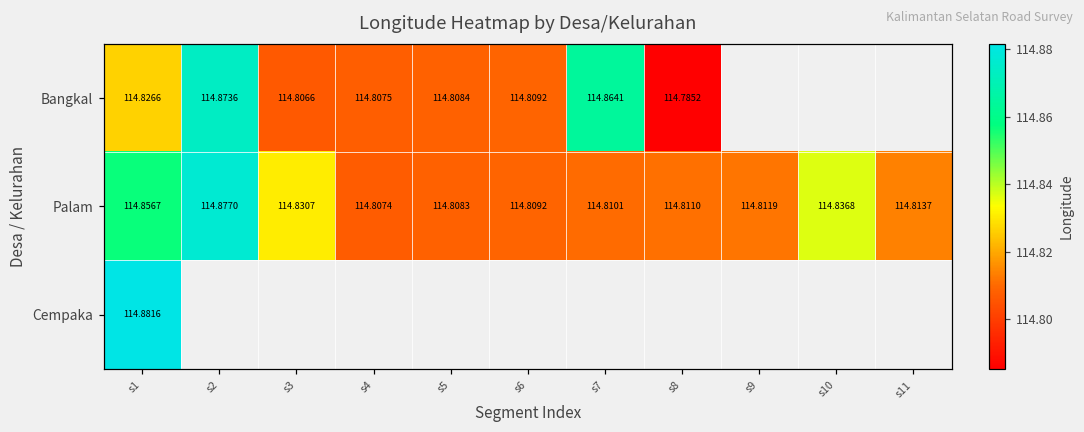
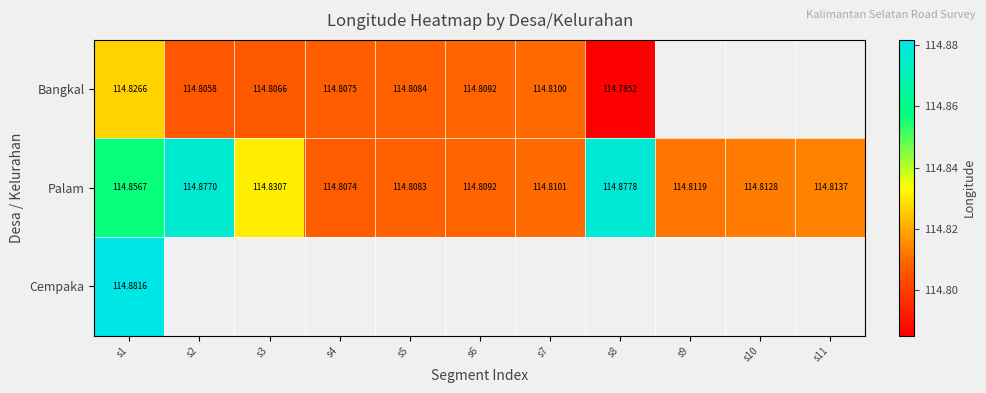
Bangkal, s2: 114.8736 -> 114.8058
Bangkal, s7: 114.8641 -> 114.8100
Palam, s8: 114.8110 -> 114.8778
Palam, s10: 114.8368 -> 114.8128
